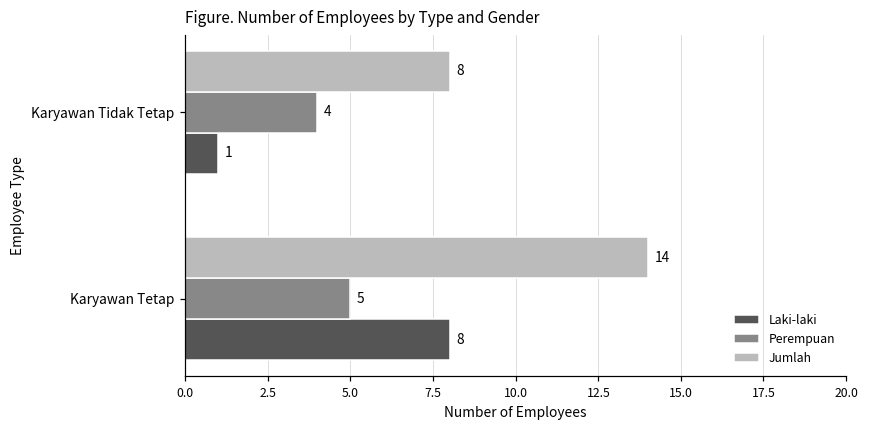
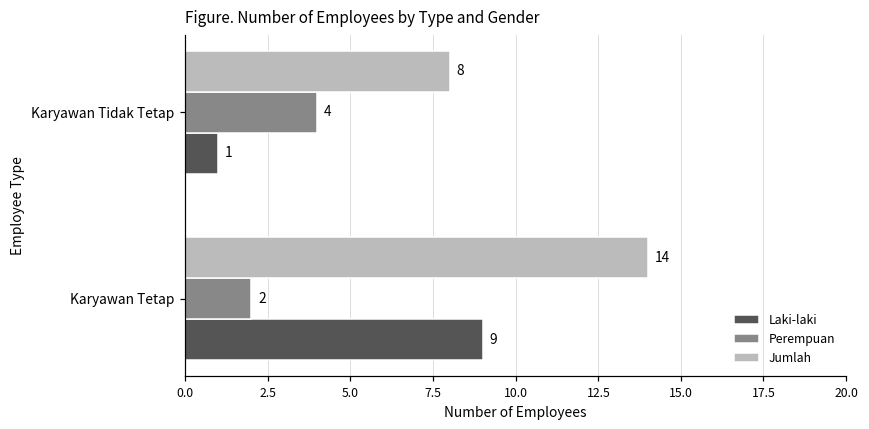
Perempuan, Karyawan Tetap: 5 -> 2
Laki-laki, Karyawan Tetap: 8 -> 9
